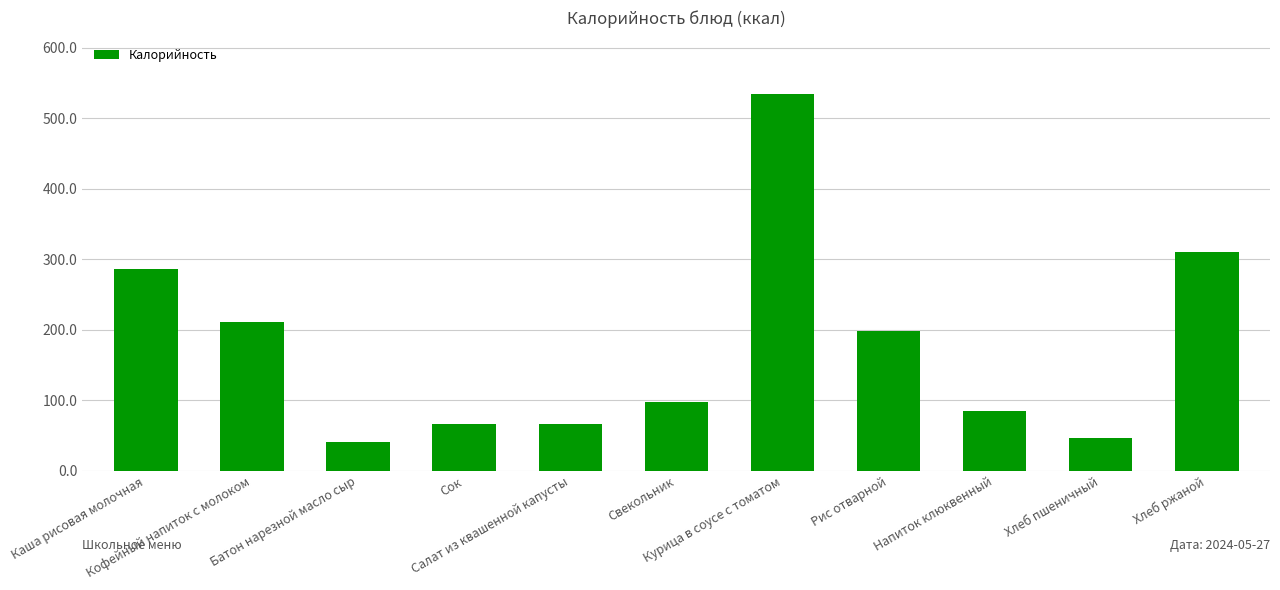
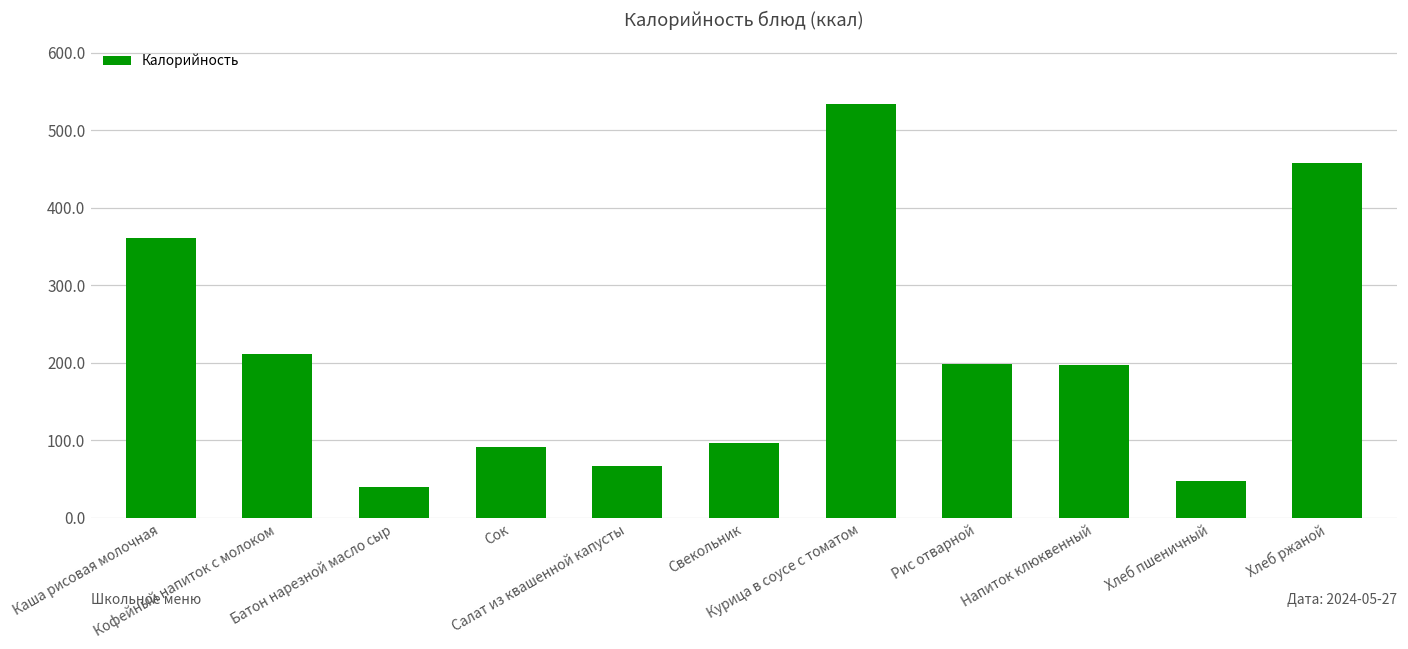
Каша рисовая молочная: 290 -> 360
Сок: 70 -> 90
Напиток клюквенный: 80 -> 200
Хлеб ржаной: 310 -> 460
